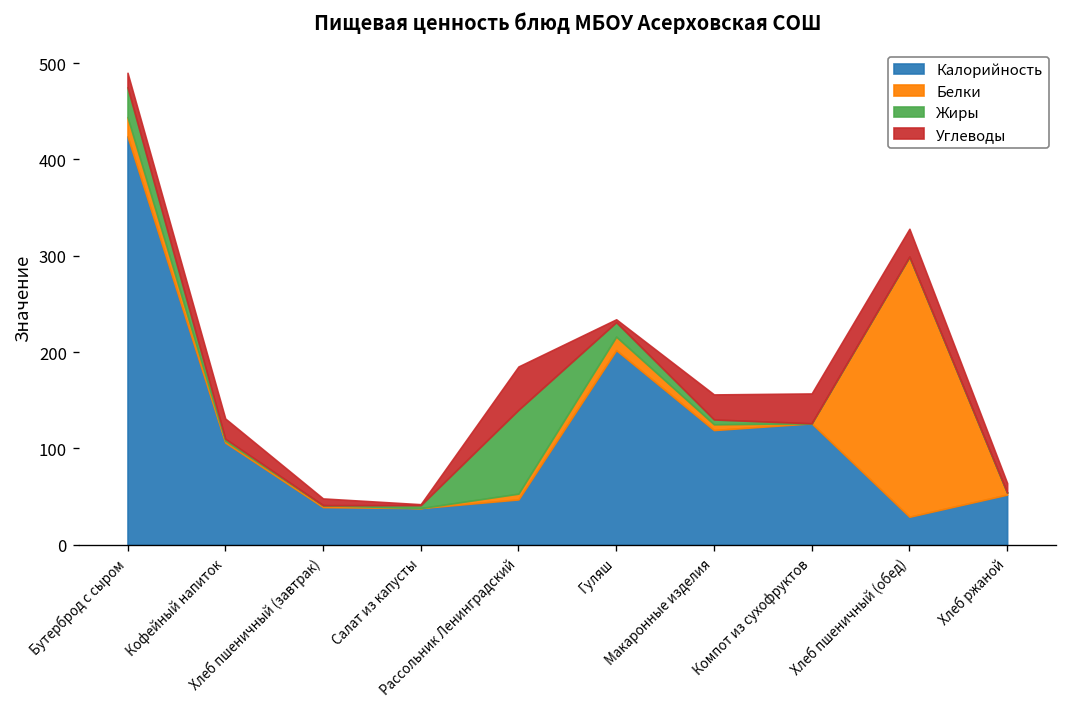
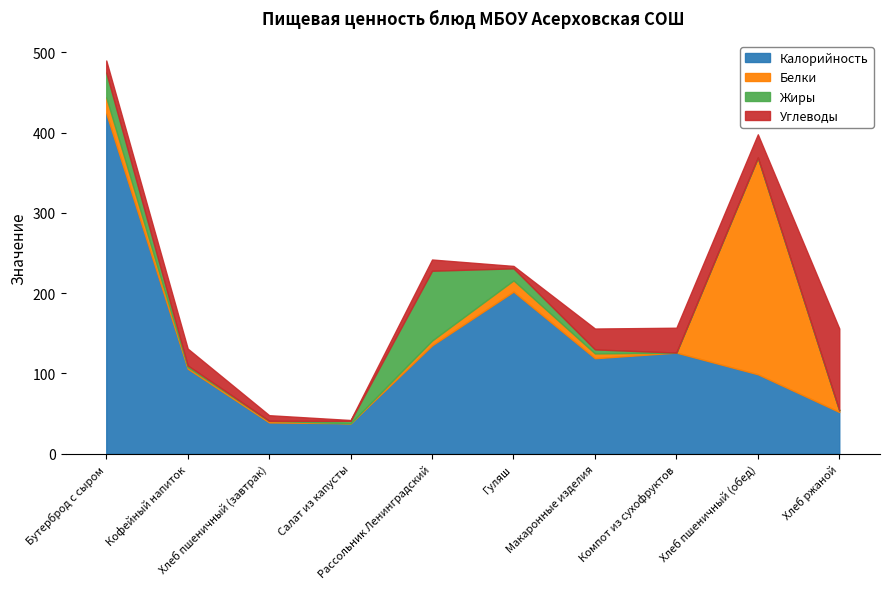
Калорийность, Рассольник Ленинградский: 50 -> 140
Углеводы, Рассольник Ленинградский: 50 -> 10
Калорийность, Хлеб пшеничный (обед): 30 -> 100
Углеводы, Хлеб ржаной: 10 -> 100
